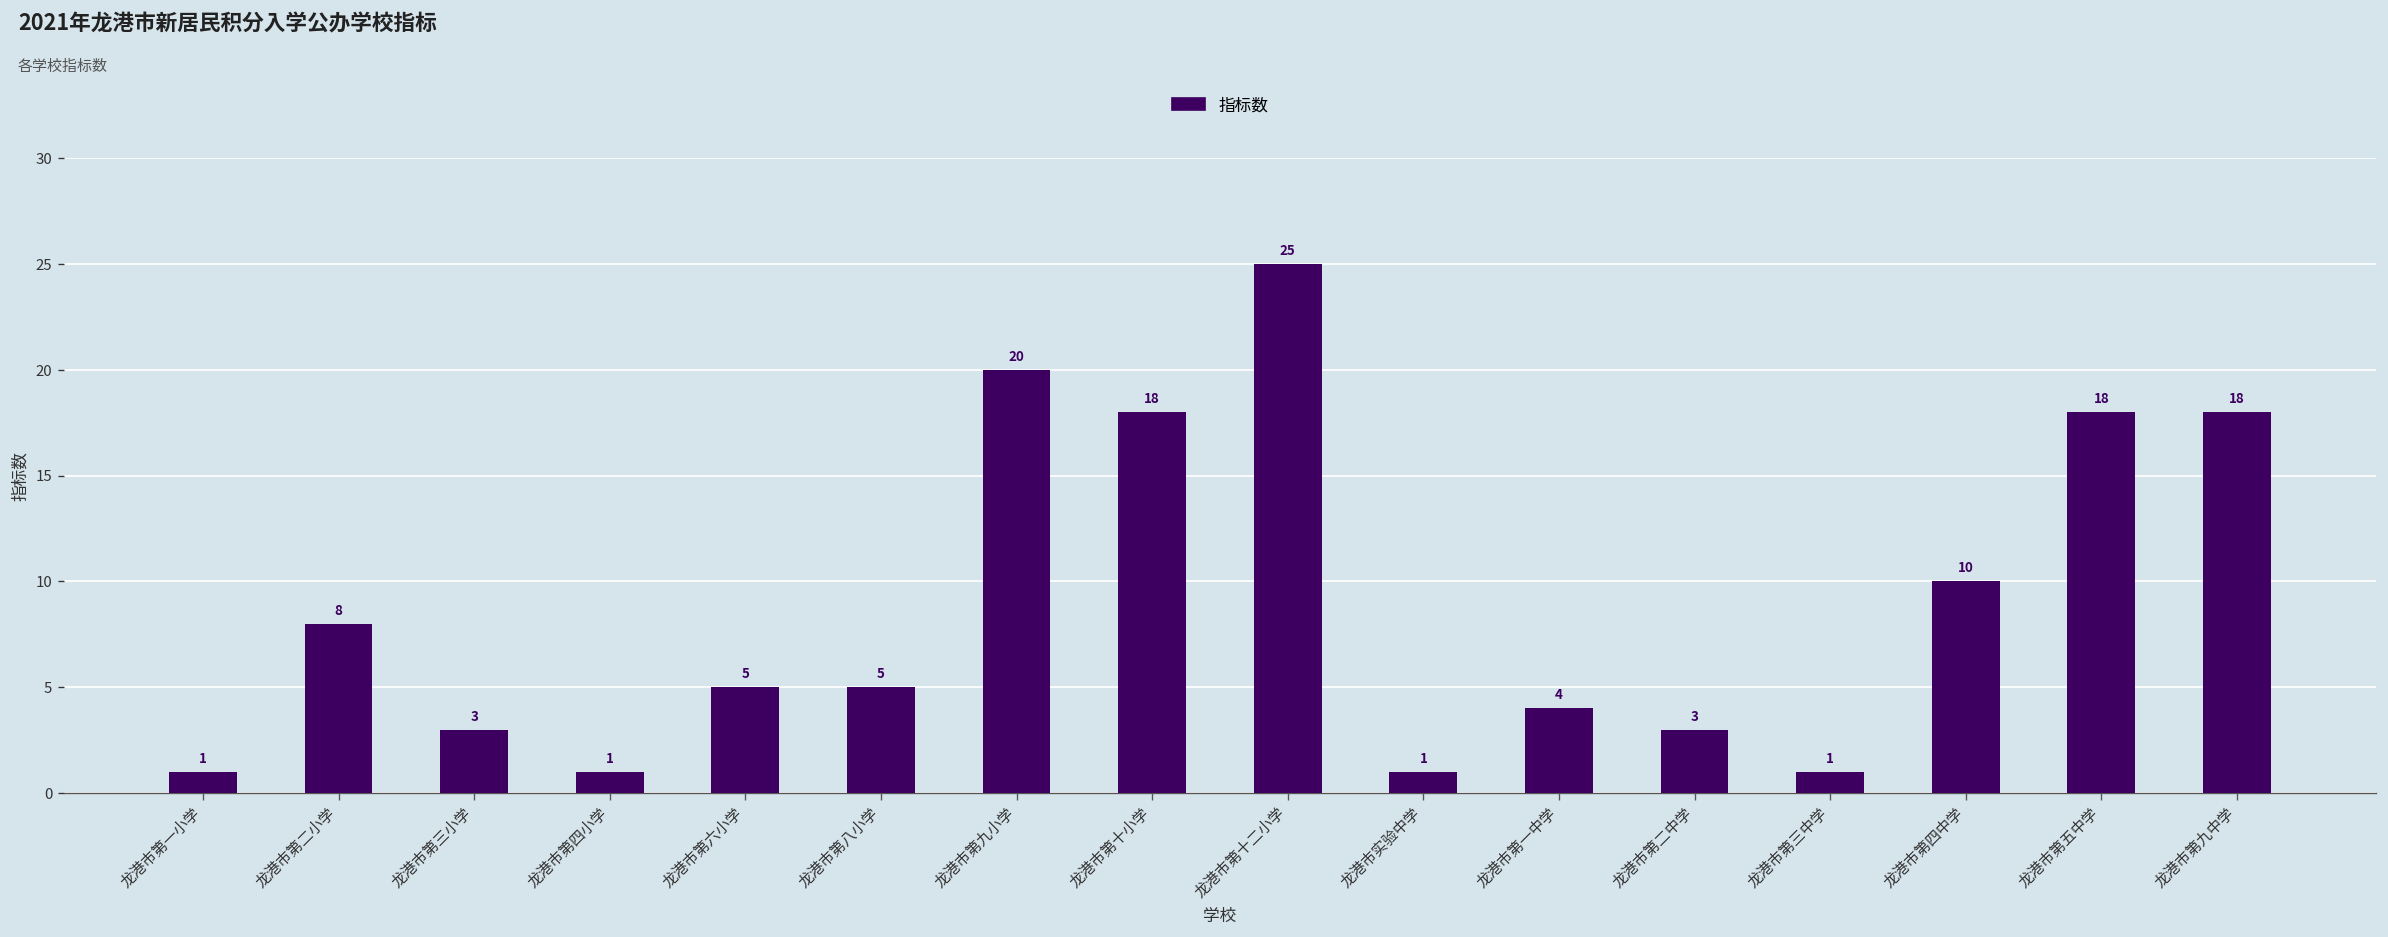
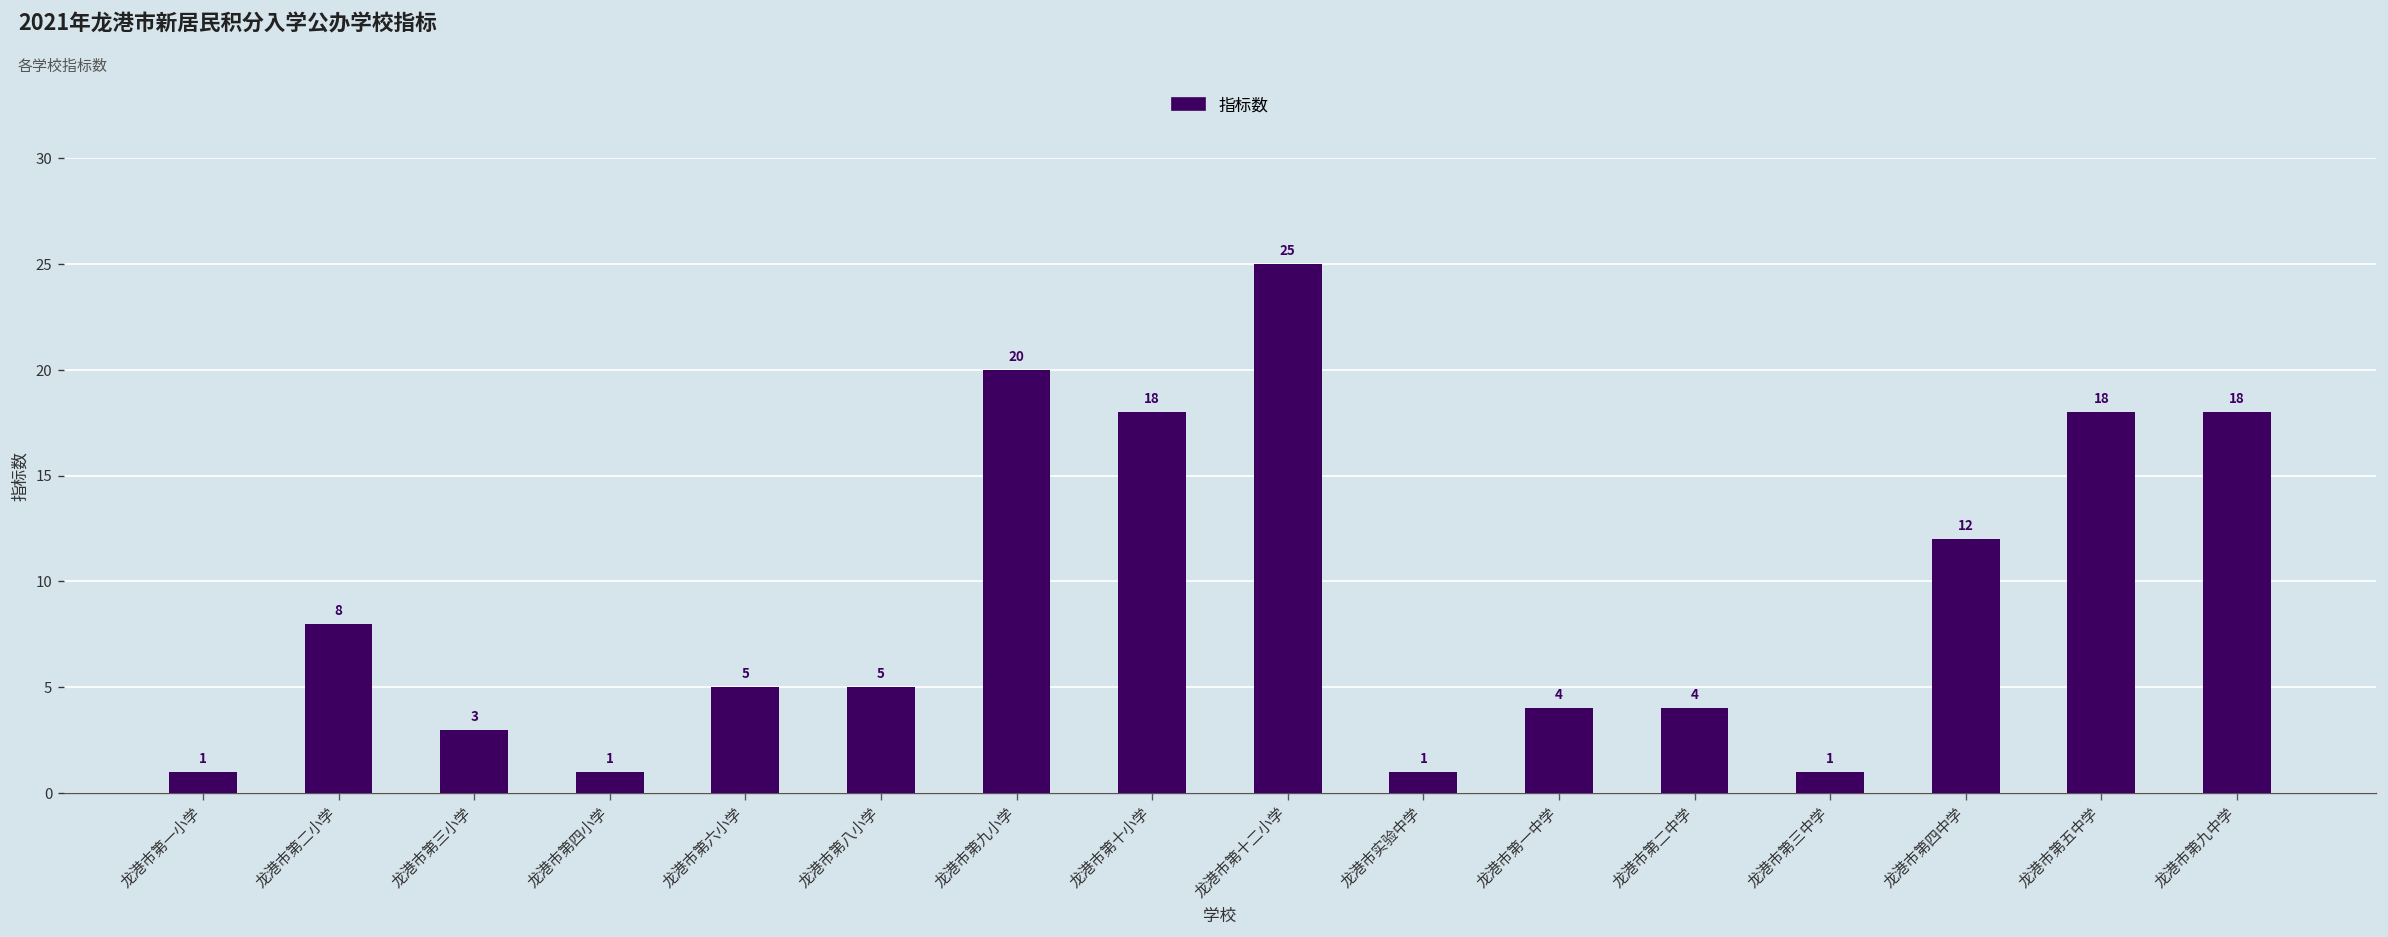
龙港市第二中学: 3 -> 4
龙港市第四中学: 10 -> 12
